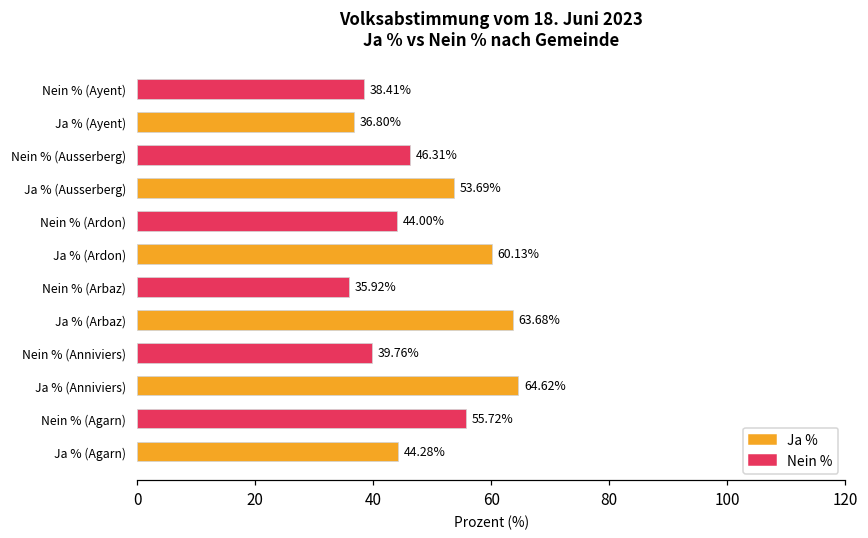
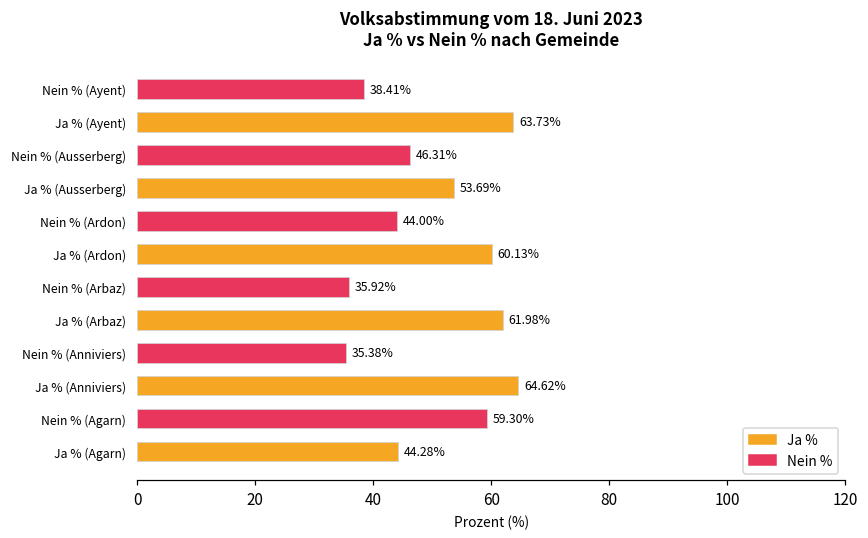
Ja % (Ayent): 36.80% -> 63.73%
Ja % (Arbaz): 63.68% -> 61.98%
Nein % (Anniviers): 39.76% -> 35.38%
Nein % (Agarn): 55.72% -> 59.30%
